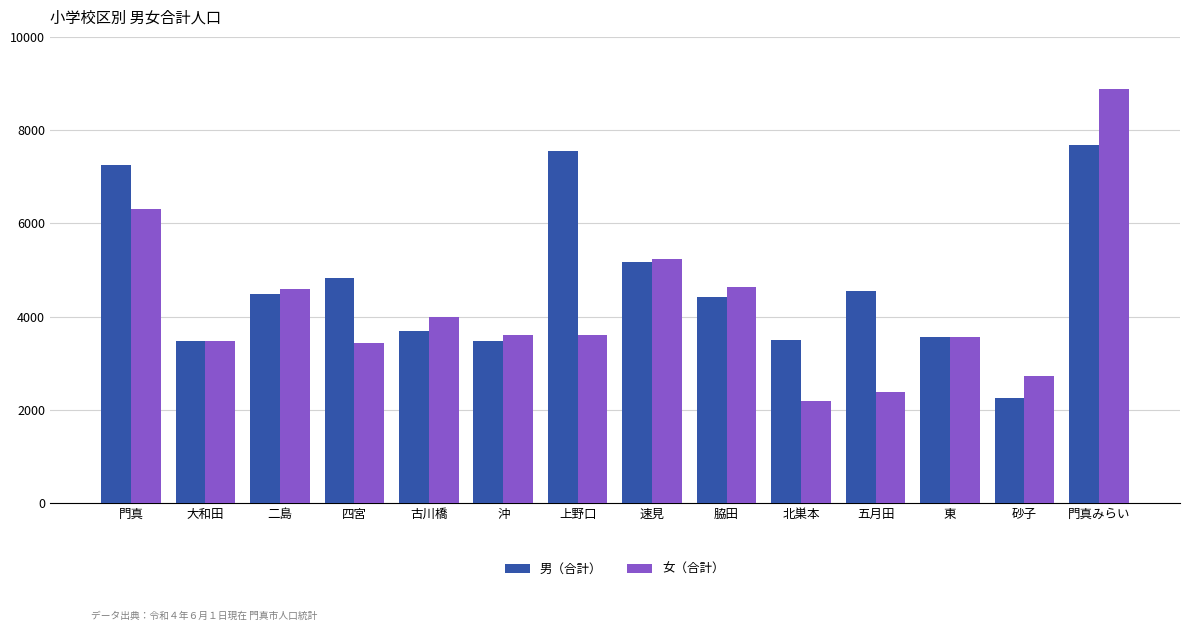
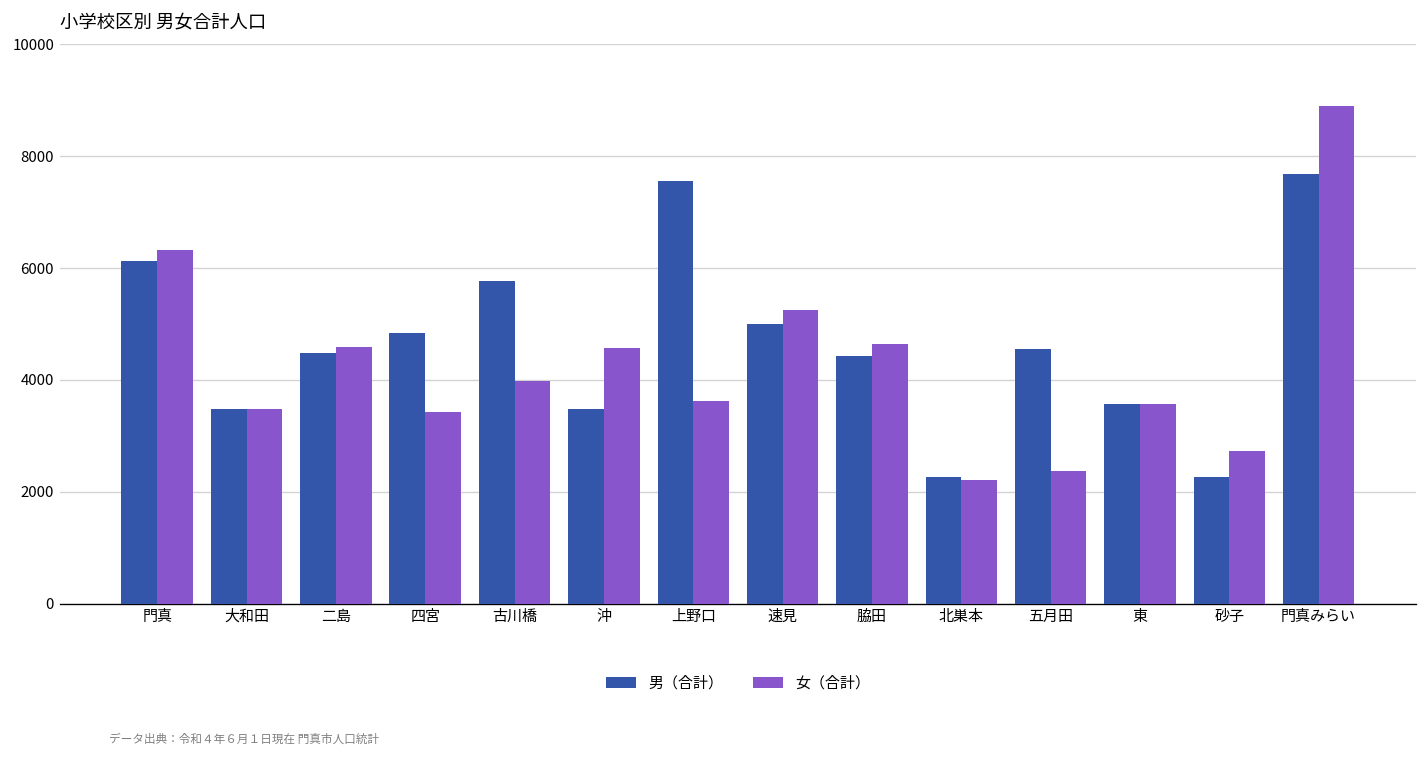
男（合計）, 門真: 7300 -> 6100
男（合計）, 古川橋: 3700 -> 5800
女（合計）, 沖: 3600 -> 4600
男（合計）, 速見: 5200 -> 5000
男（合計）, 北巣本: 3500 -> 2300
